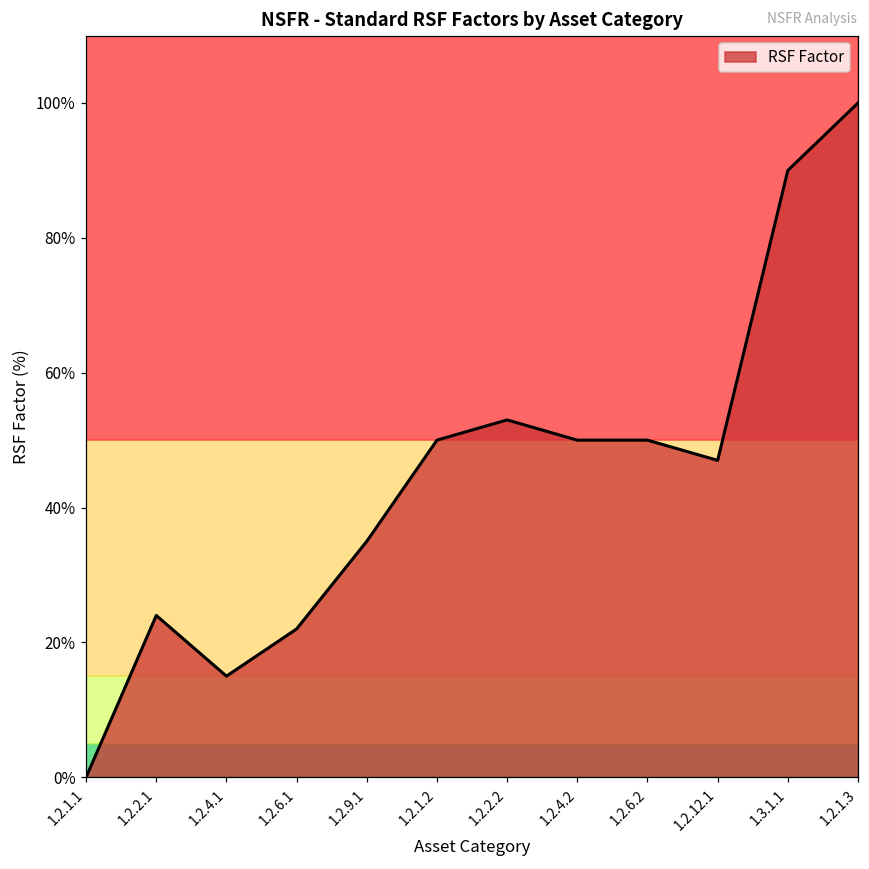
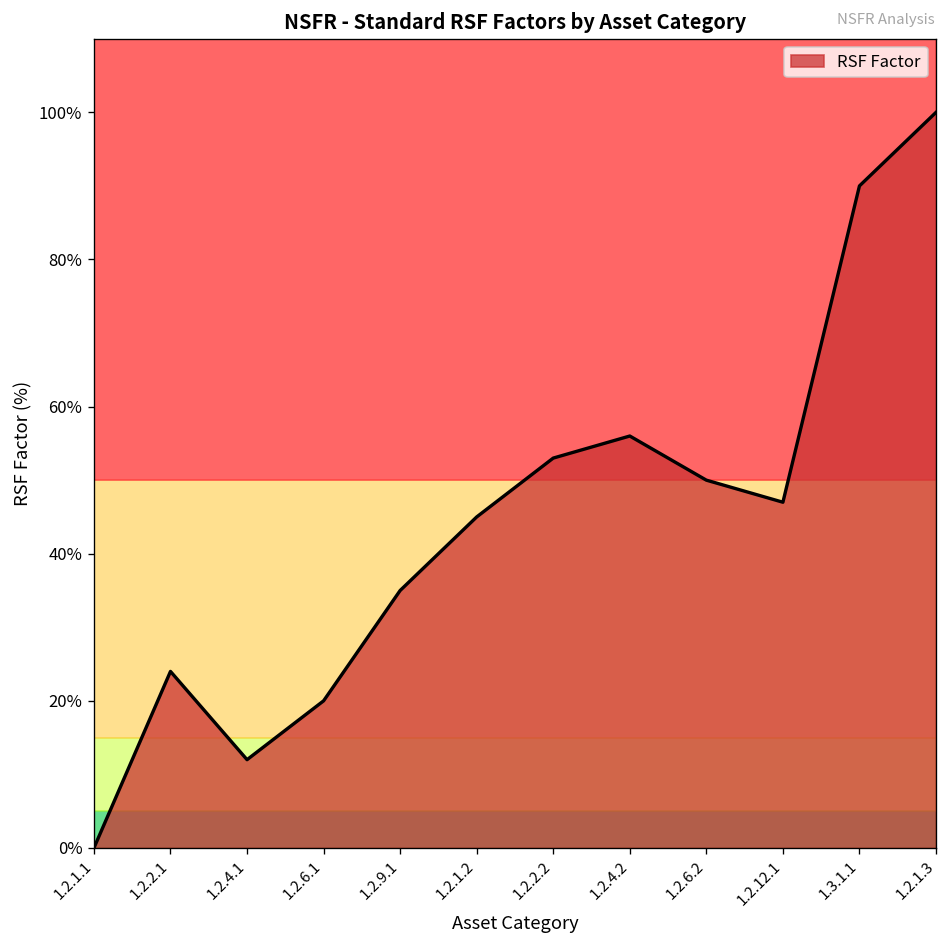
1.2.4.1: 15% -> 12%
1.2.6.1: 22% -> 20%
1.2.1.2: 50% -> 45%
1.2.4.2: 50% -> 56%
